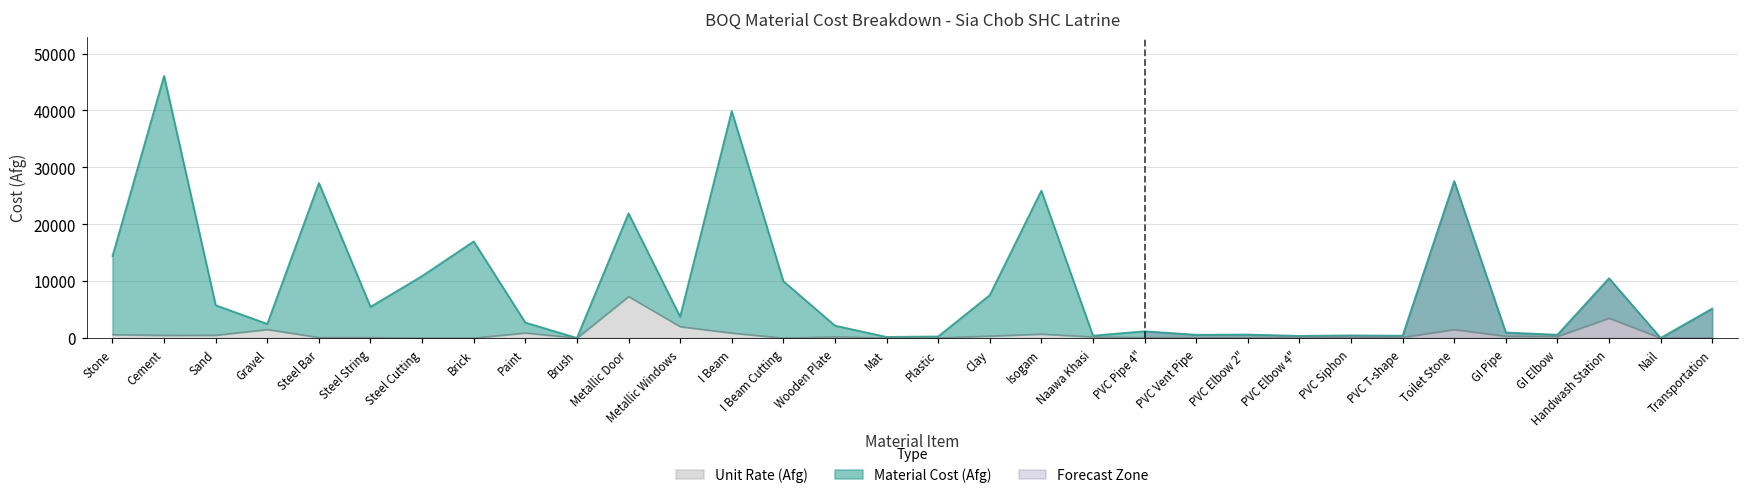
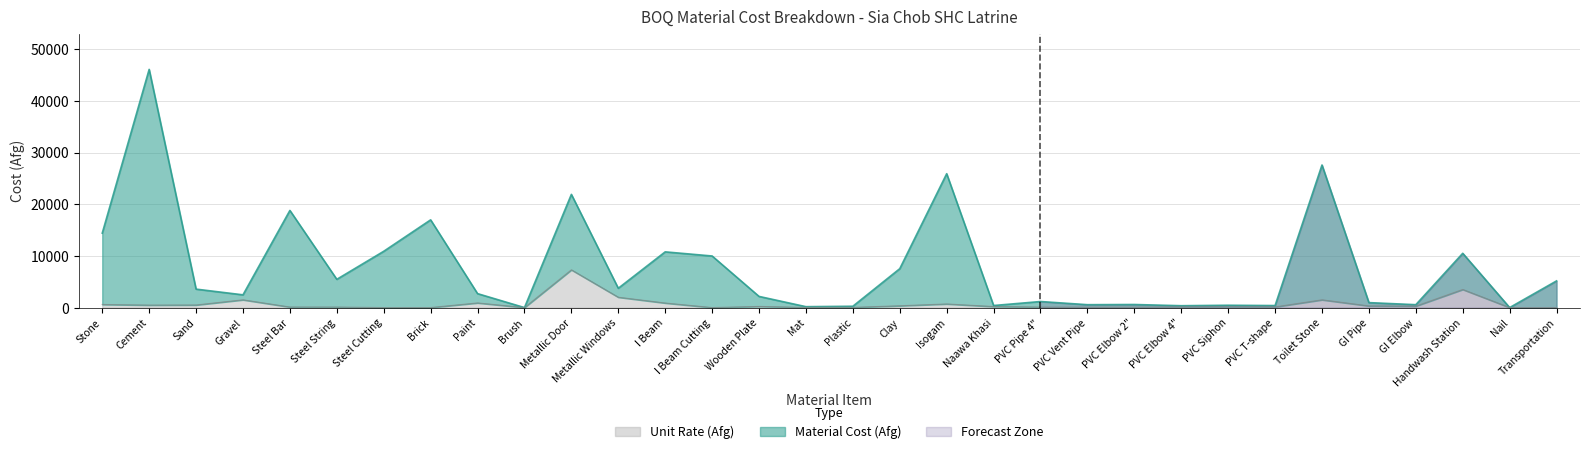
Material Cost (Afg), Sand: 5000 -> 3000
Material Cost (Afg), Steel Bar: 27000 -> 19000
Material Cost (Afg), I Beam: 39000 -> 10000
